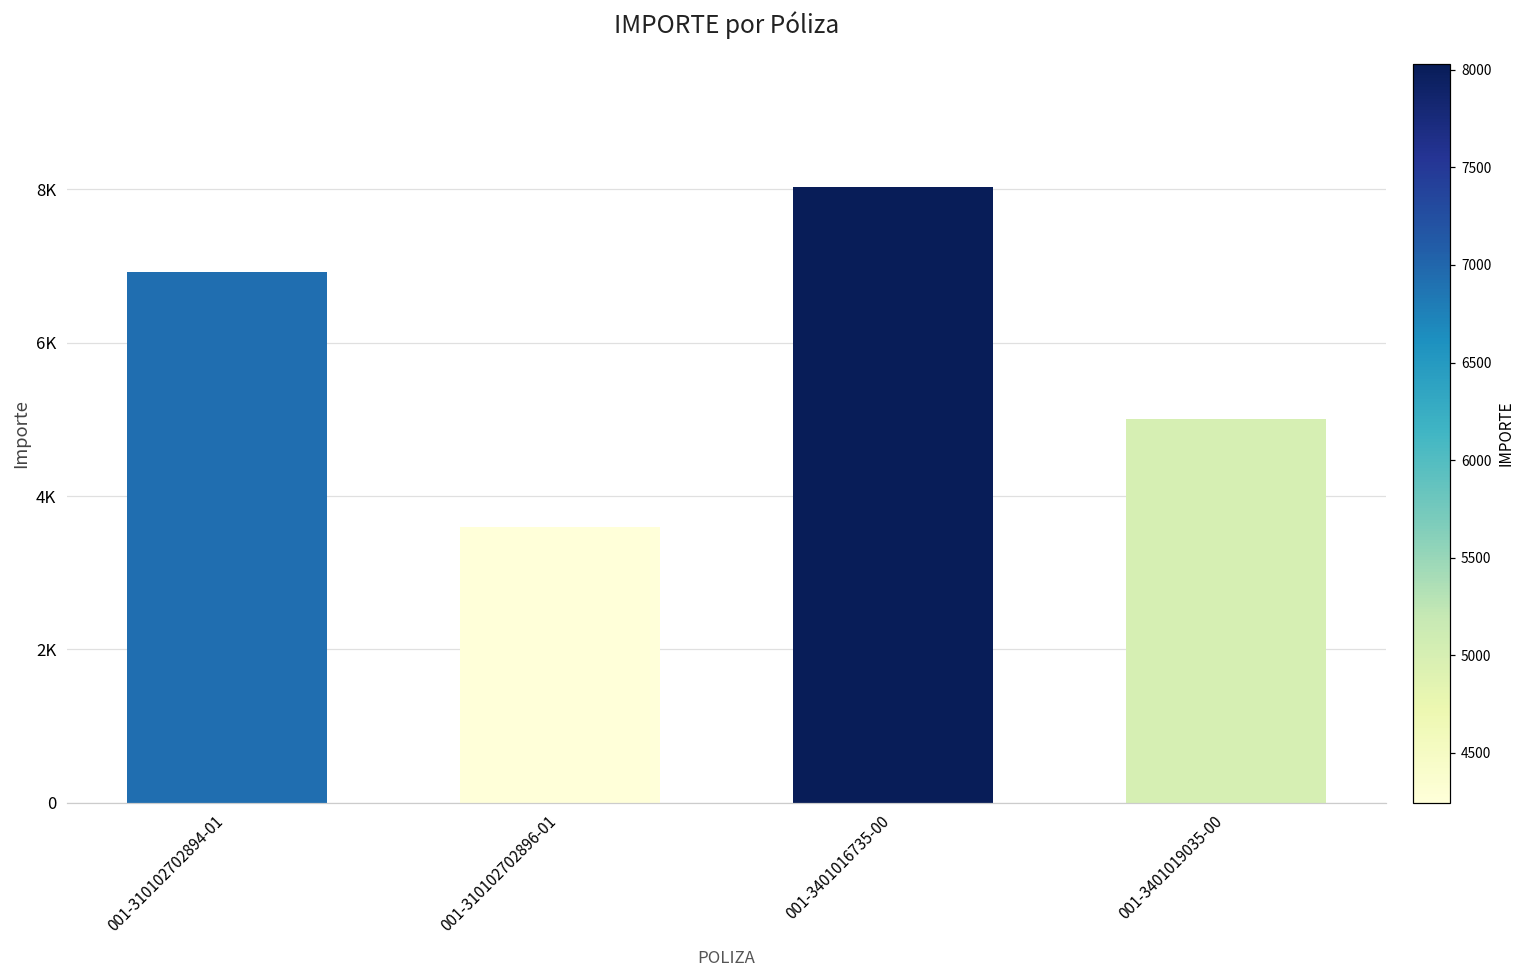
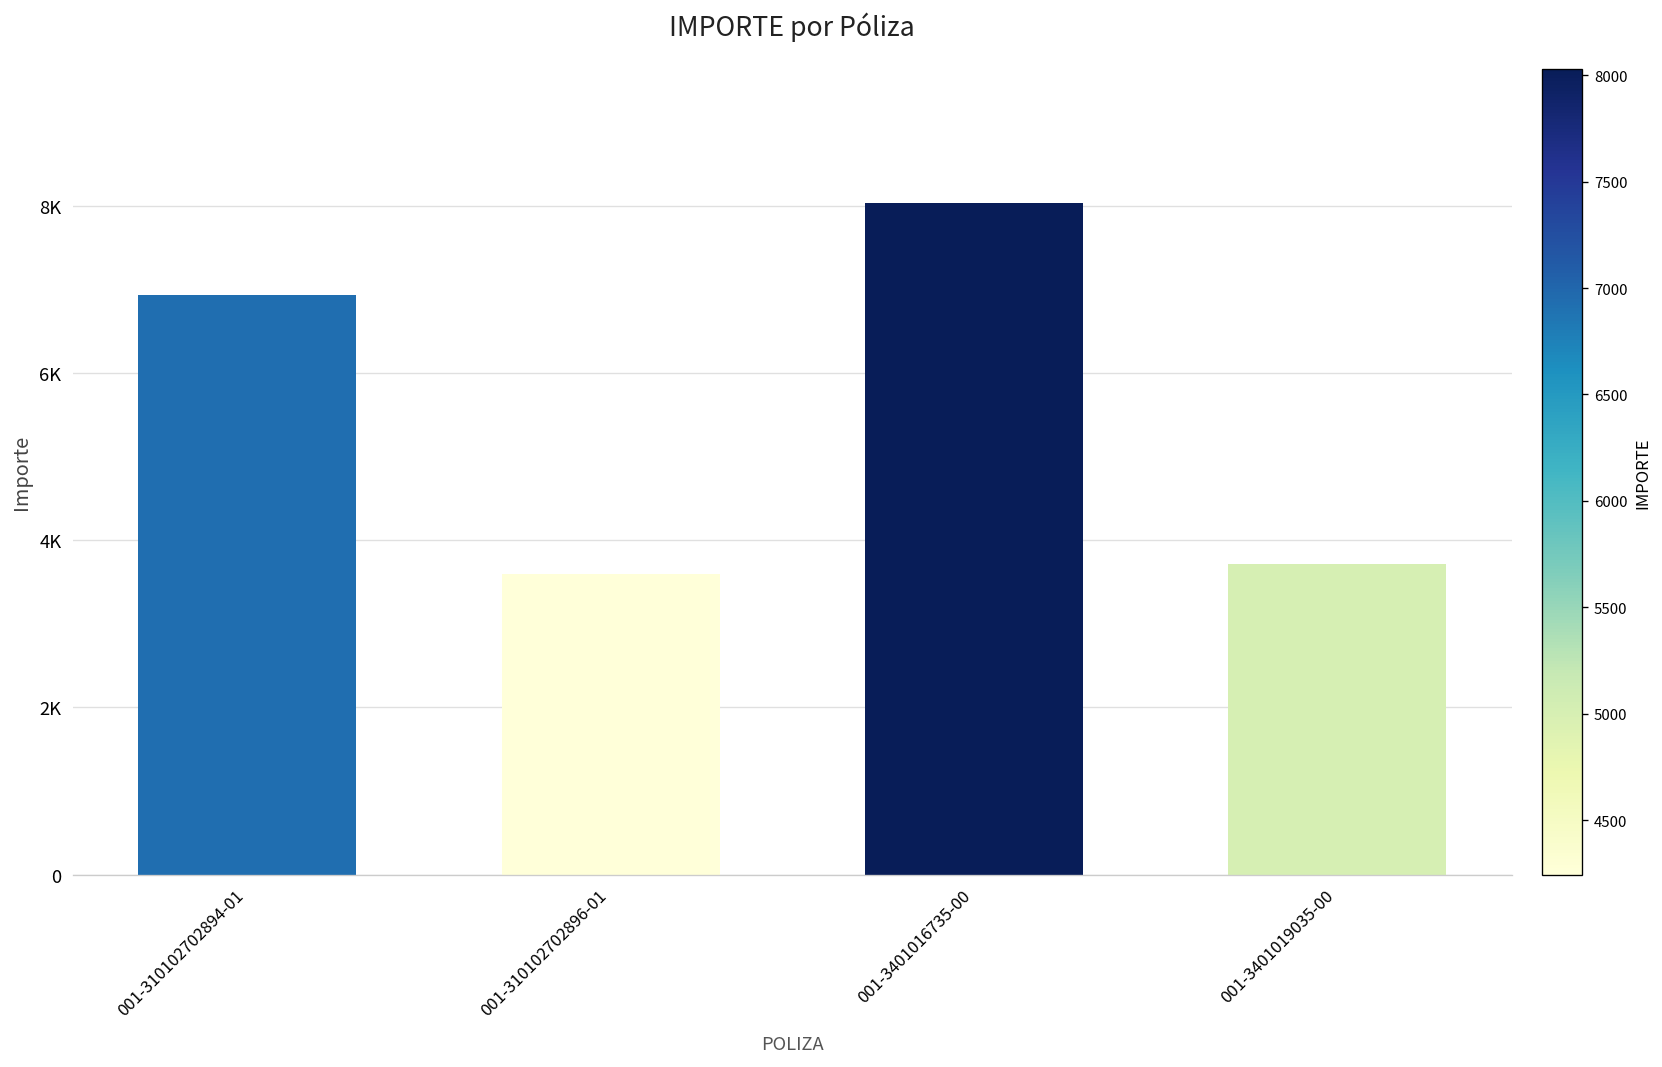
001-3401019035-00: 5000 -> 3700
